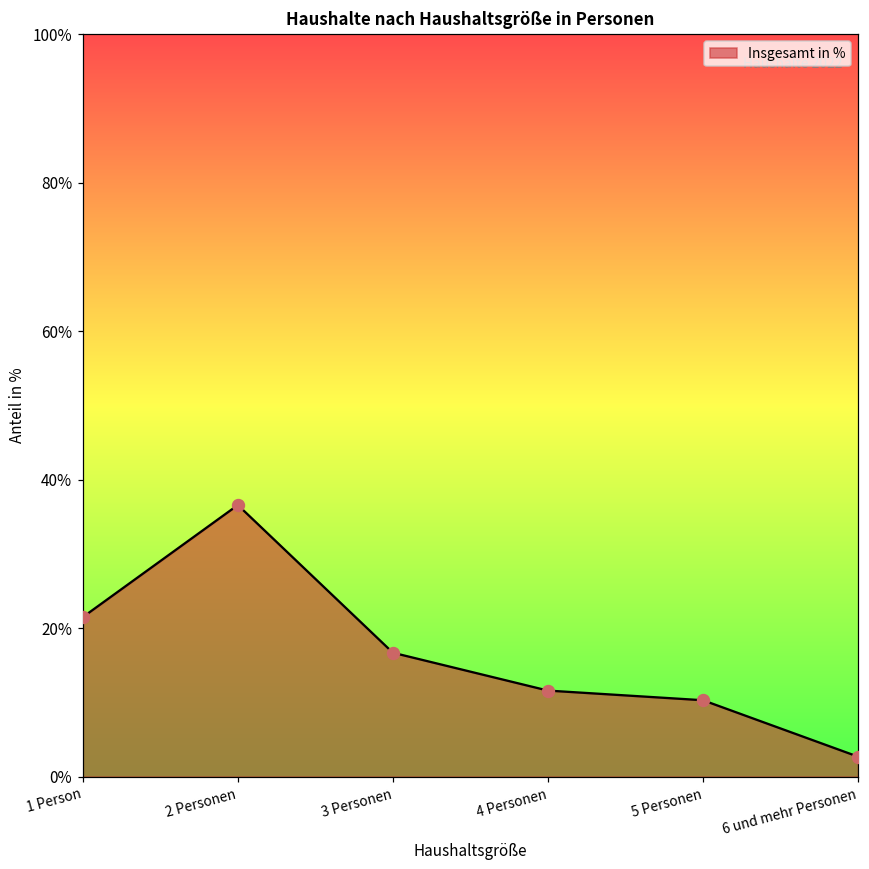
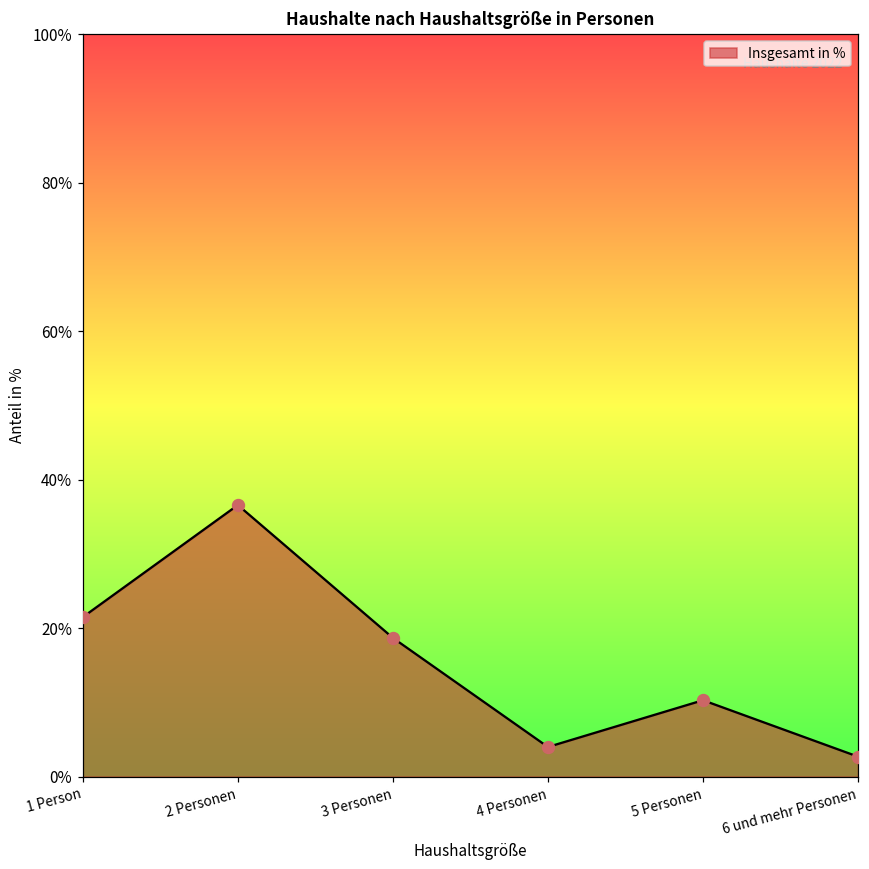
3 Personen: 17% -> 19%
4 Personen: 12% -> 4%
